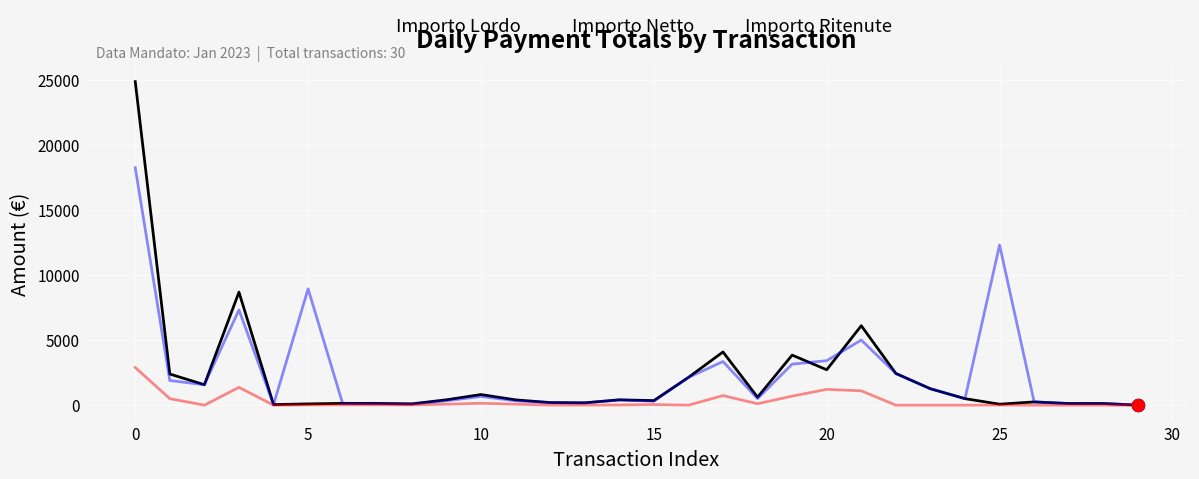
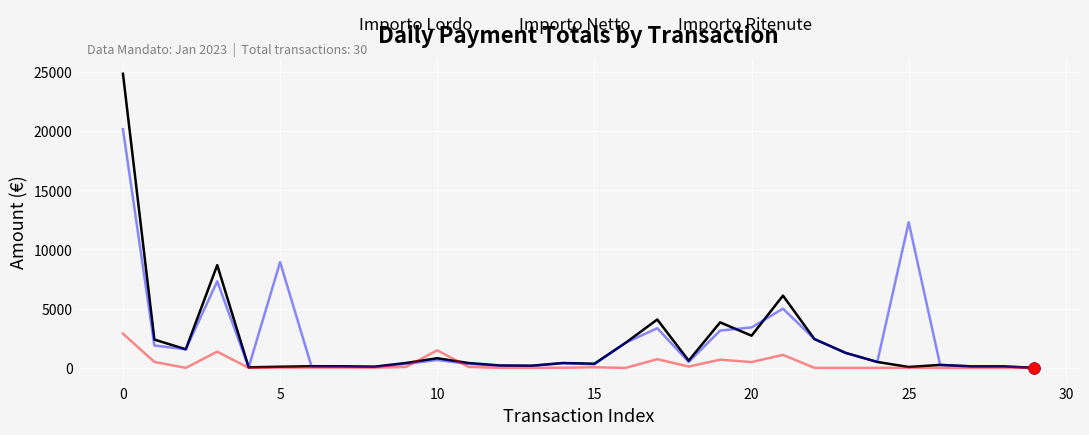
Importo Netto, 0: 18200 -> 20200
Importo Ritenute, 10: 100 -> 1500
Importo Ritenute, 20: 1200 -> 500
